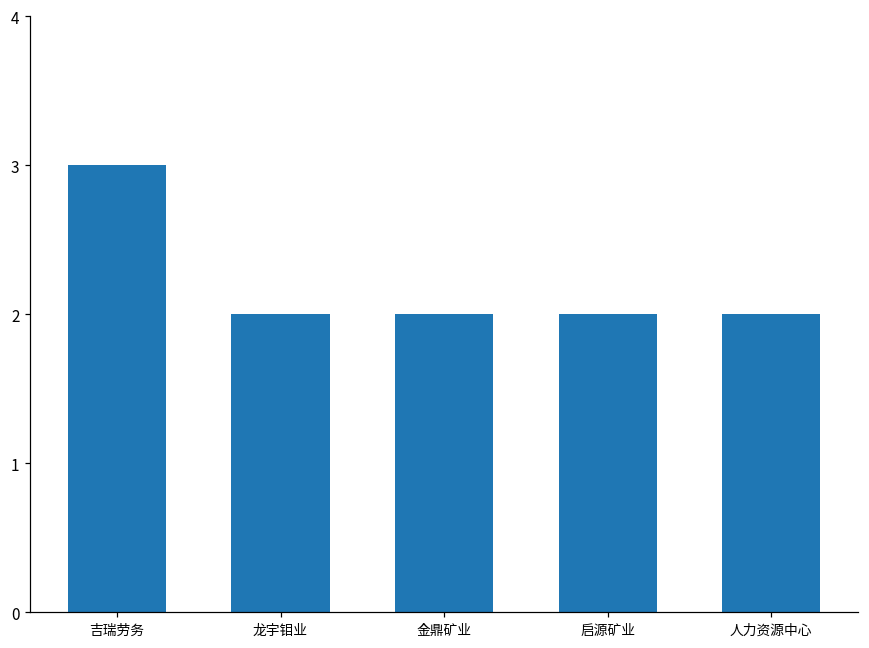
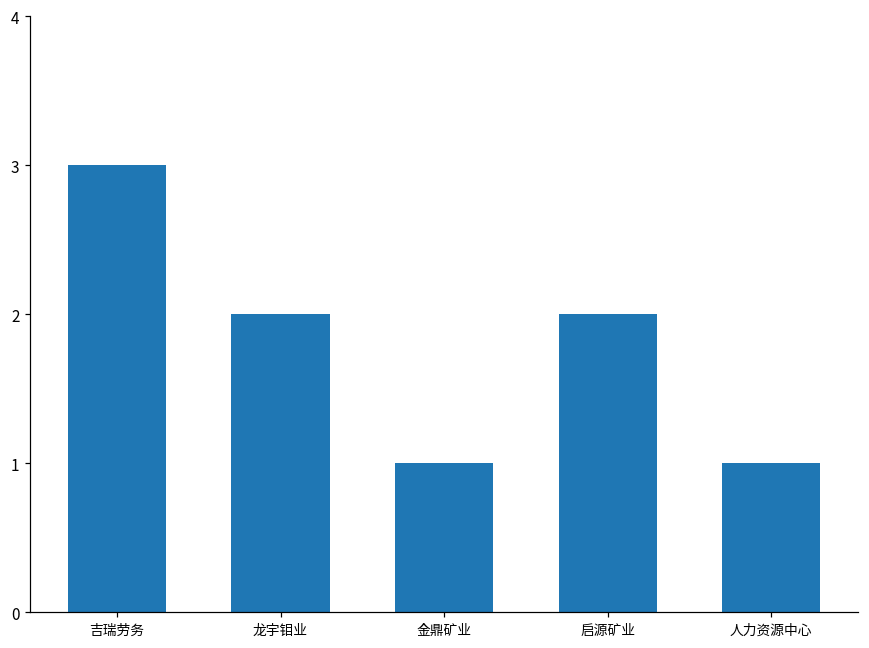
金鼎矿业: 2 -> 1
人力资源中心: 2 -> 1
